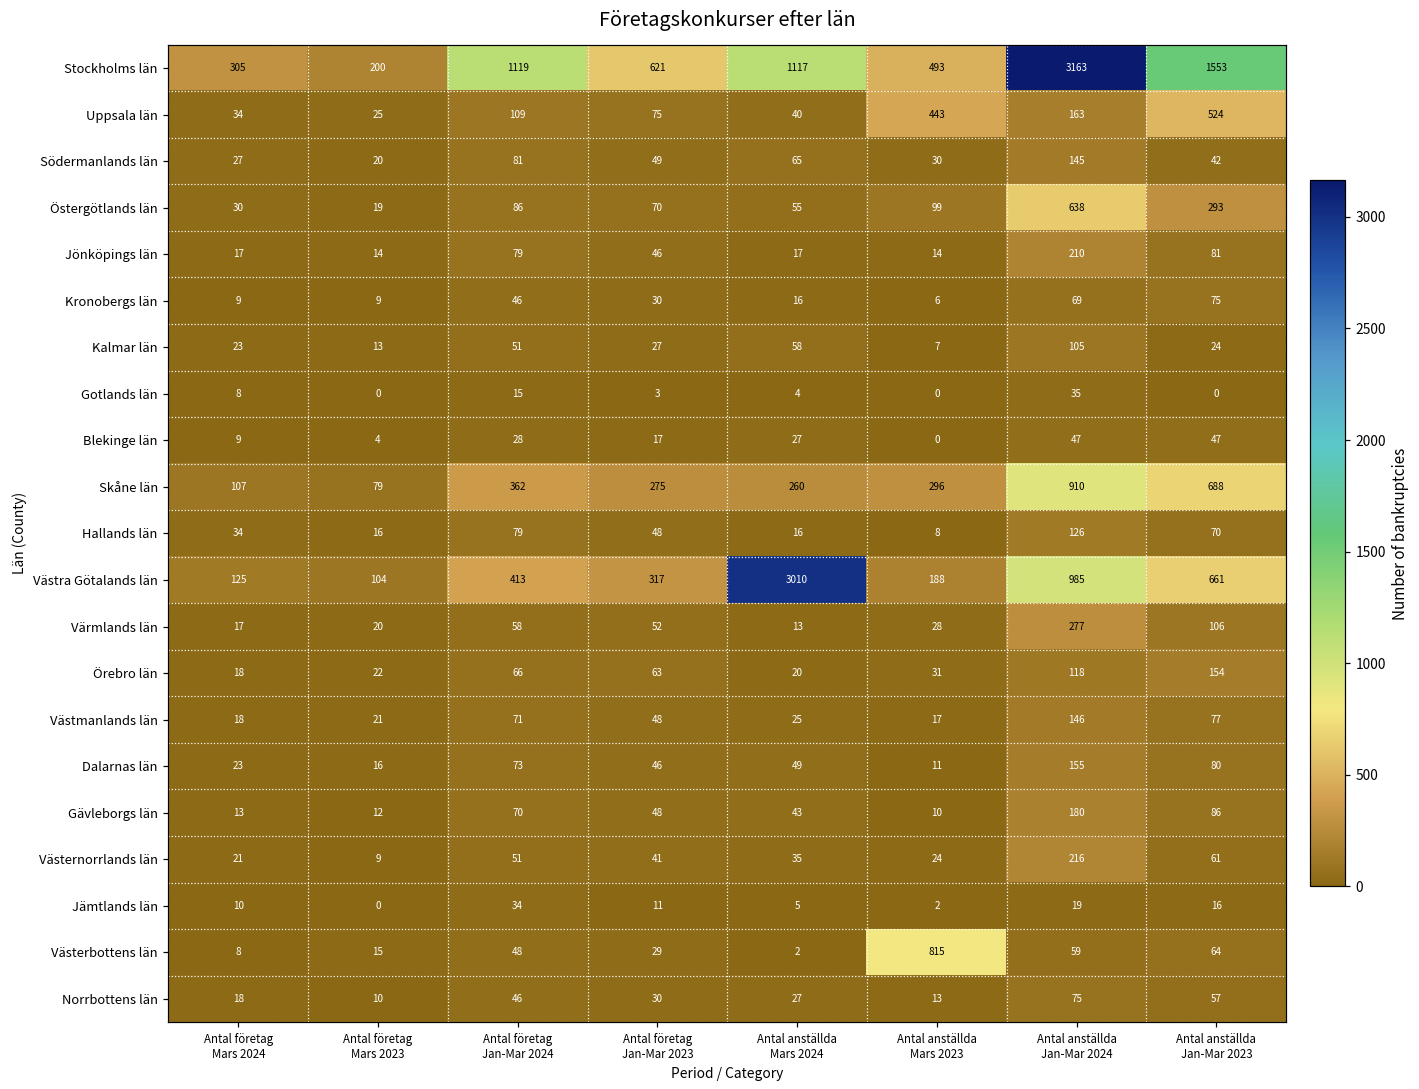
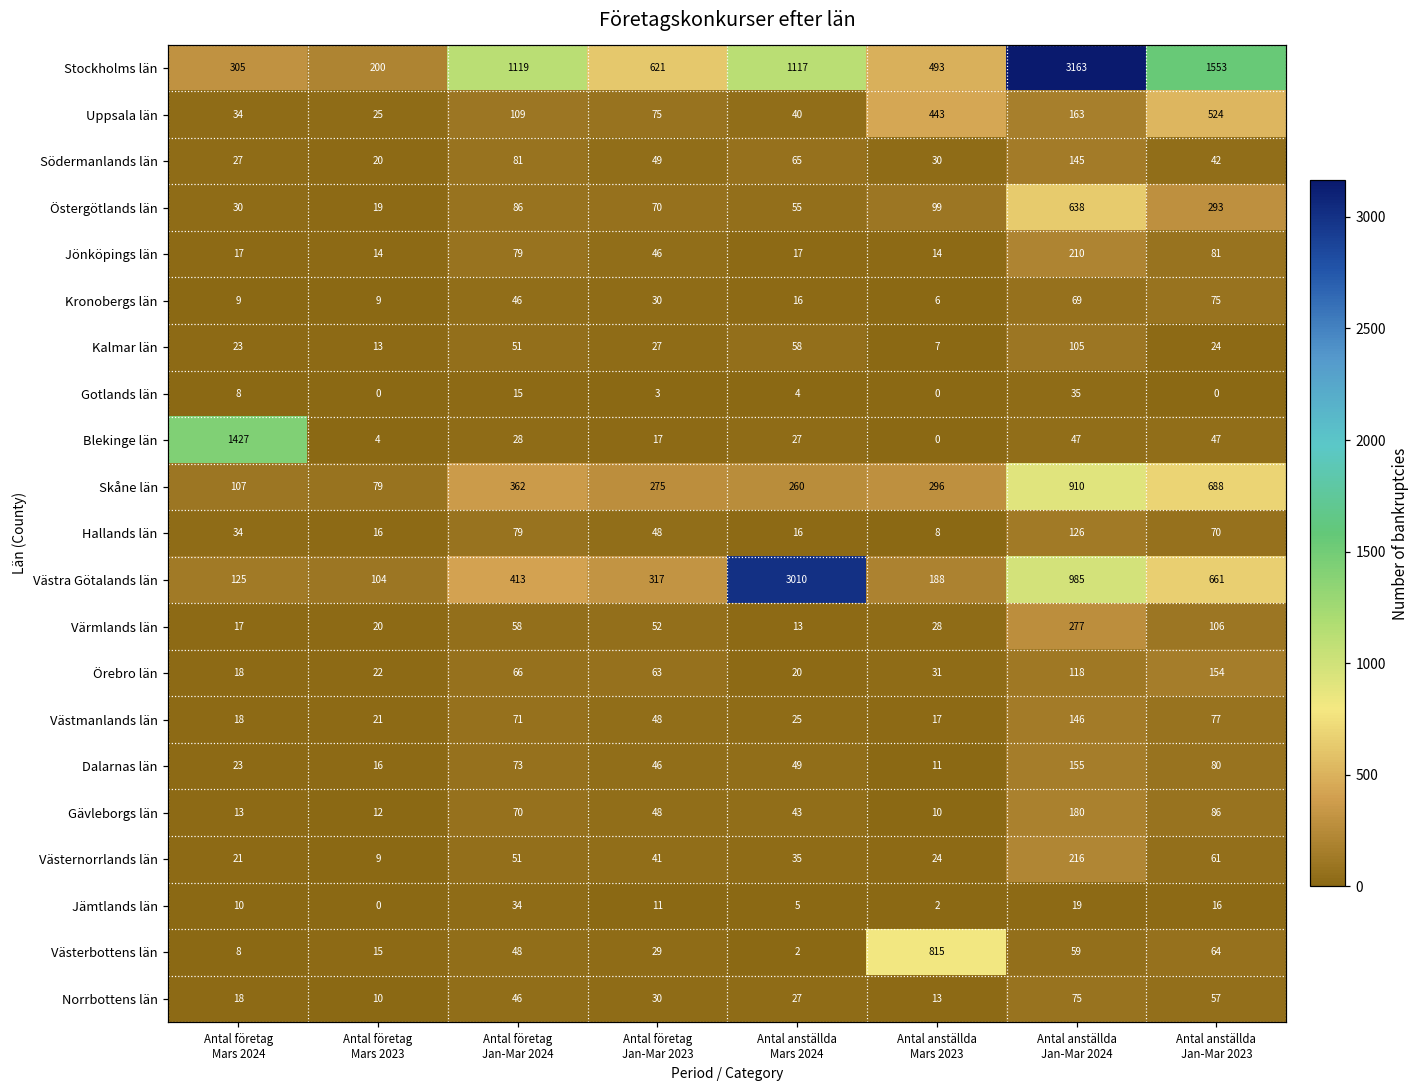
Blekinge län, Antal företag Mars 2024: 9 -> 1427
